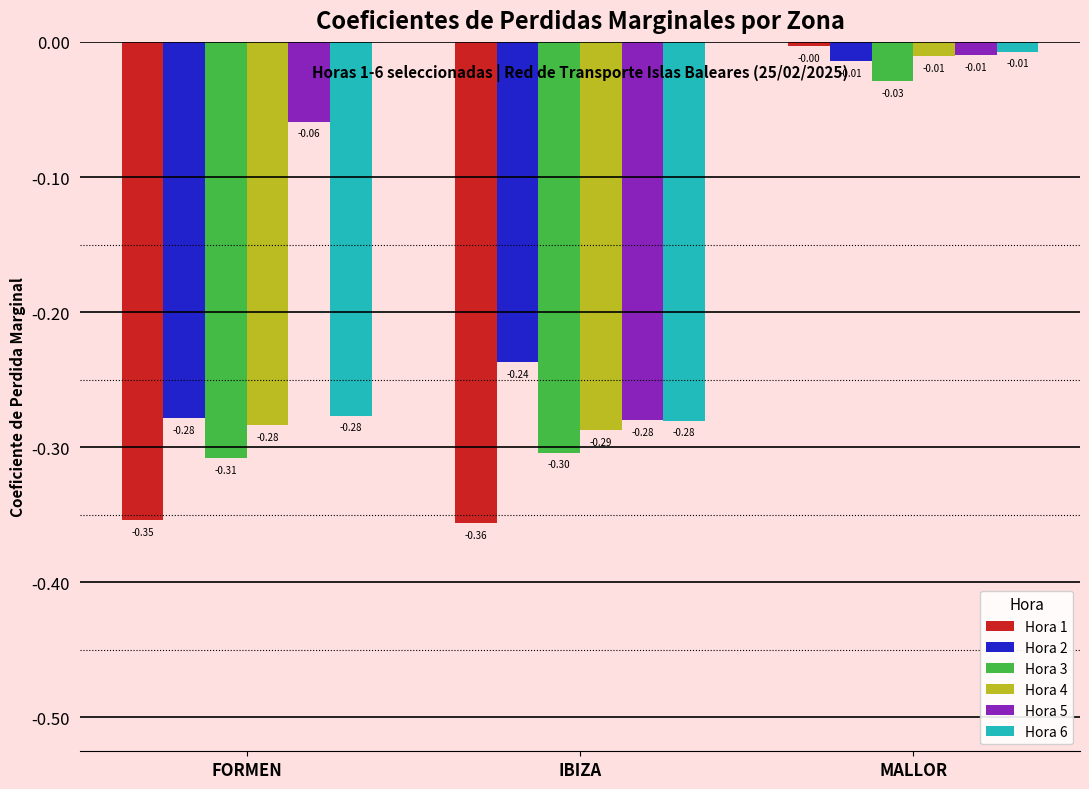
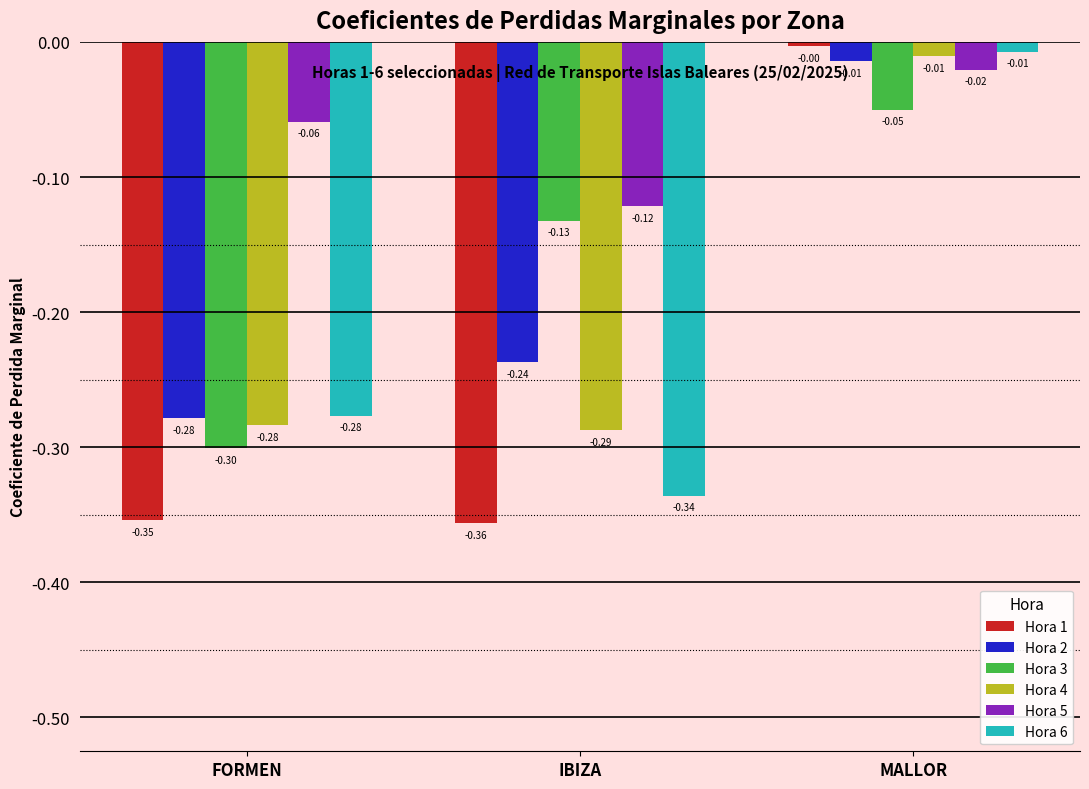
Hora 3, FORMEN: -0.31 -> -0.30
Hora 3, IBIZA: -0.30 -> -0.13
Hora 5, IBIZA: -0.28 -> -0.12
Hora 6, IBIZA: -0.28 -> -0.34
Hora 3, MALLOR: -0.03 -> -0.05
Hora 5, MALLOR: -0.01 -> -0.02
